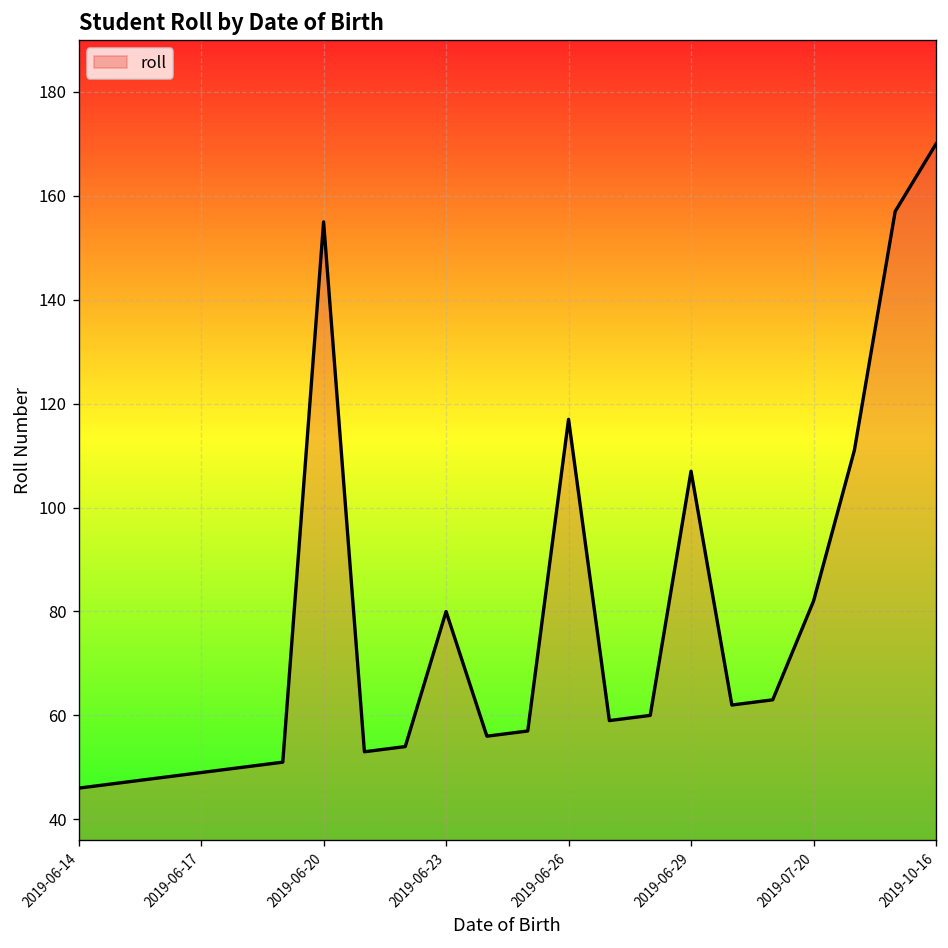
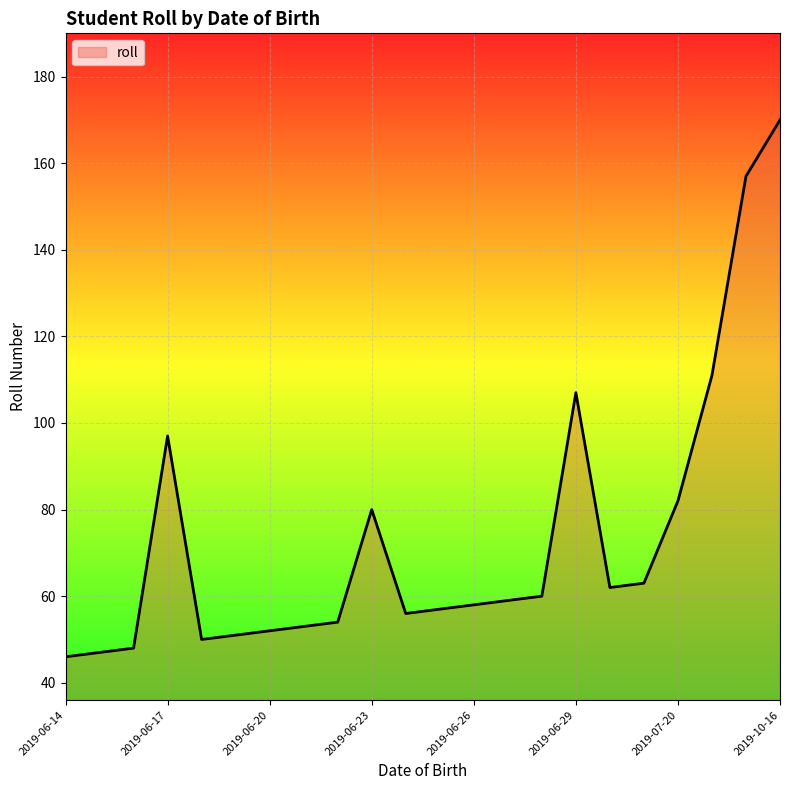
2019-06-17: 49 -> 97
2019-06-20: 155 -> 52
2019-06-26: 117 -> 58
